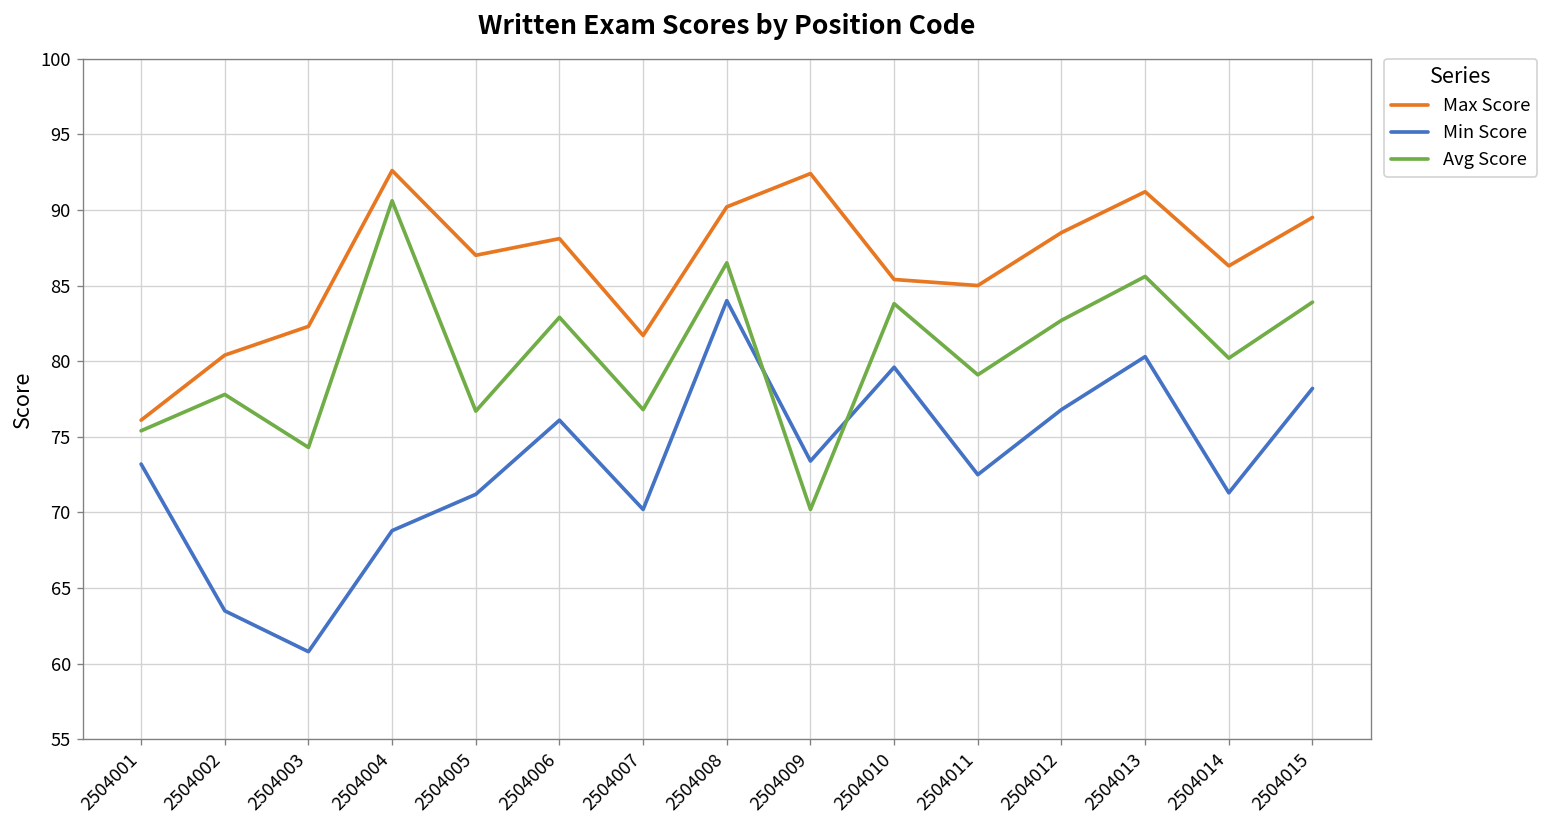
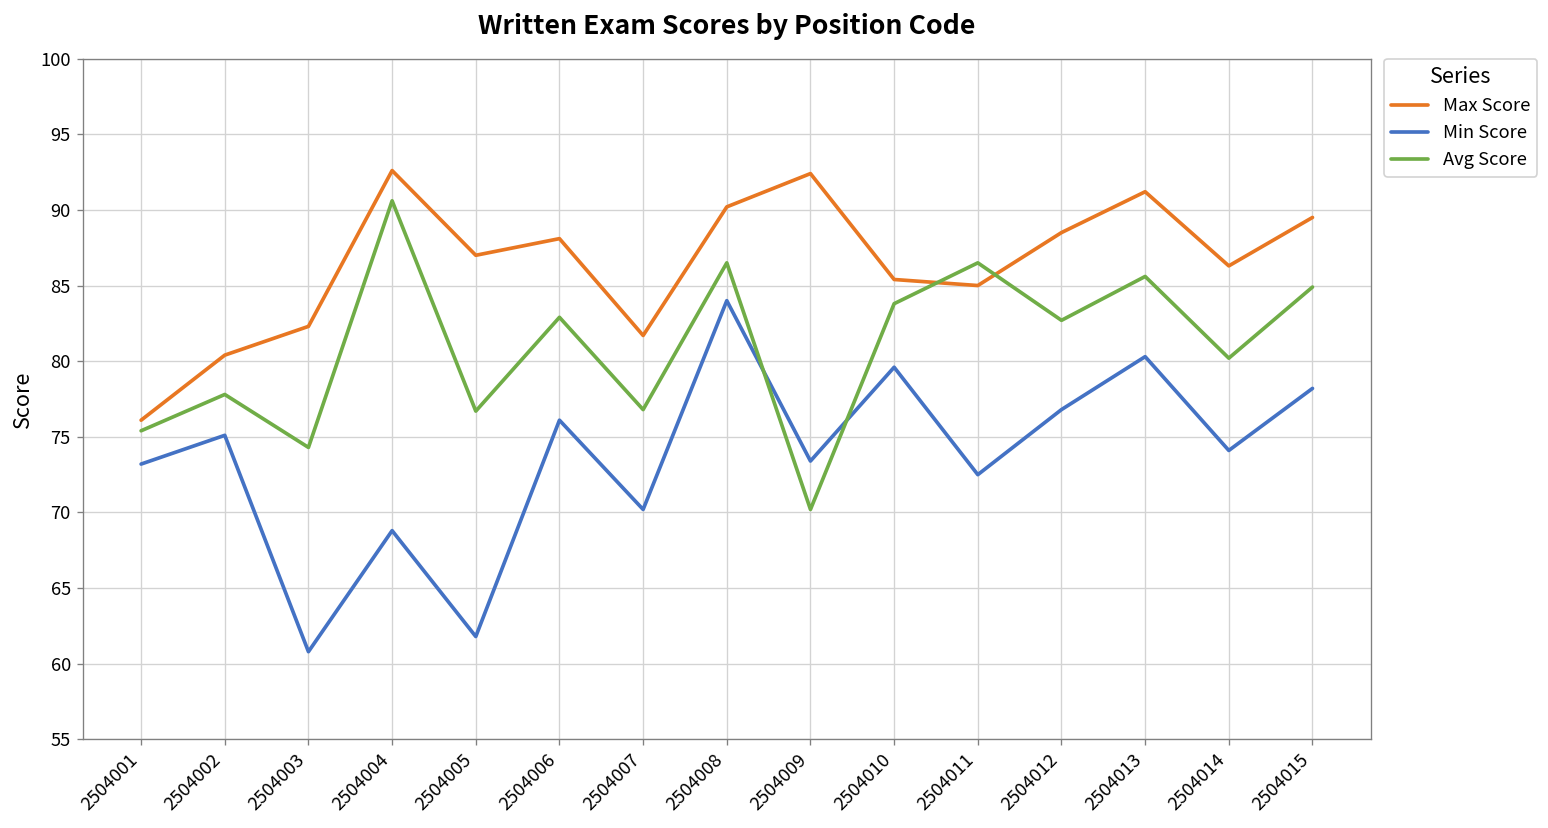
Min Score, 2504002: 63.5 -> 75.1
Min Score, 2504005: 71.2 -> 61.8
Avg Score, 2504011: 79.1 -> 86.5
Min Score, 2504014: 71.3 -> 74.1
Avg Score, 2504015: 83.9 -> 84.9
